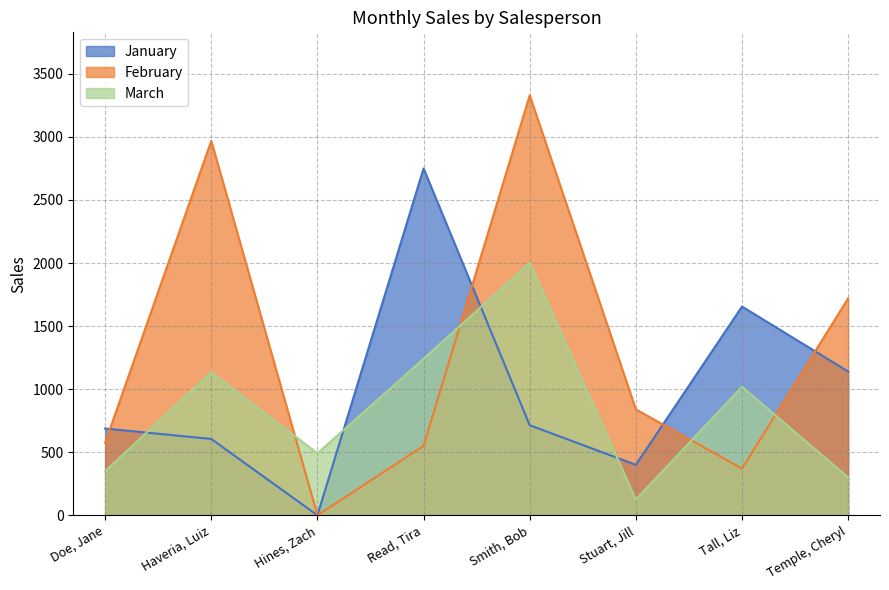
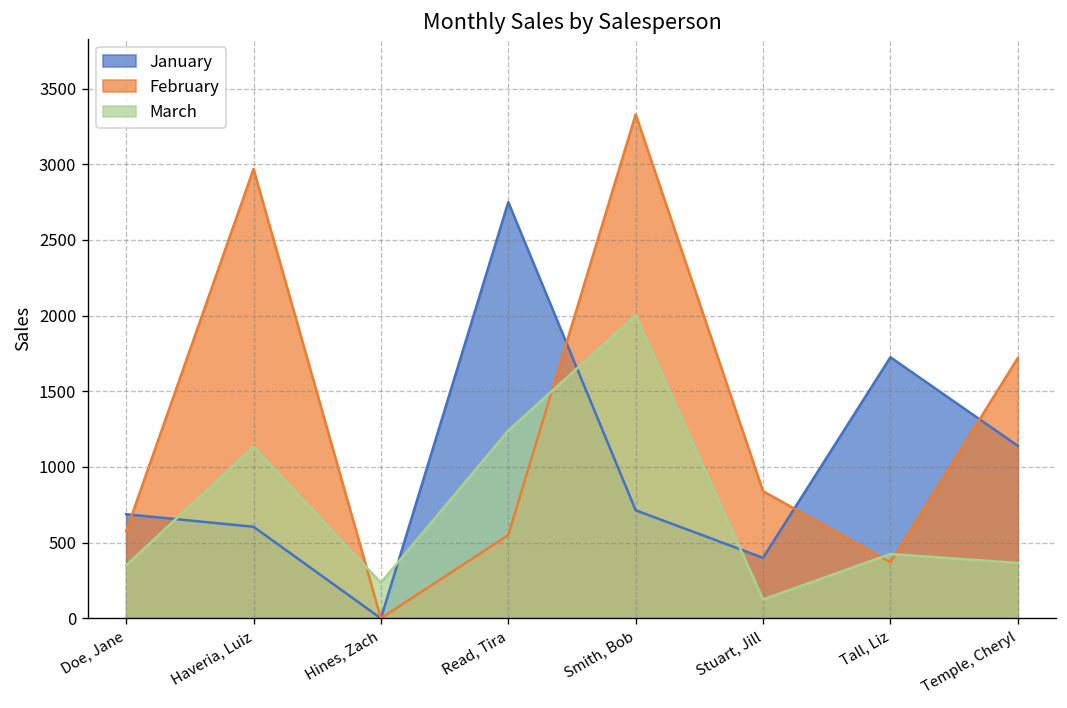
March, Hines, Zach: 490 -> 240
January, Tall, Liz: 1660 -> 1730
March, Tall, Liz: 1020 -> 430
March, Temple, Cheryl: 300 -> 370
